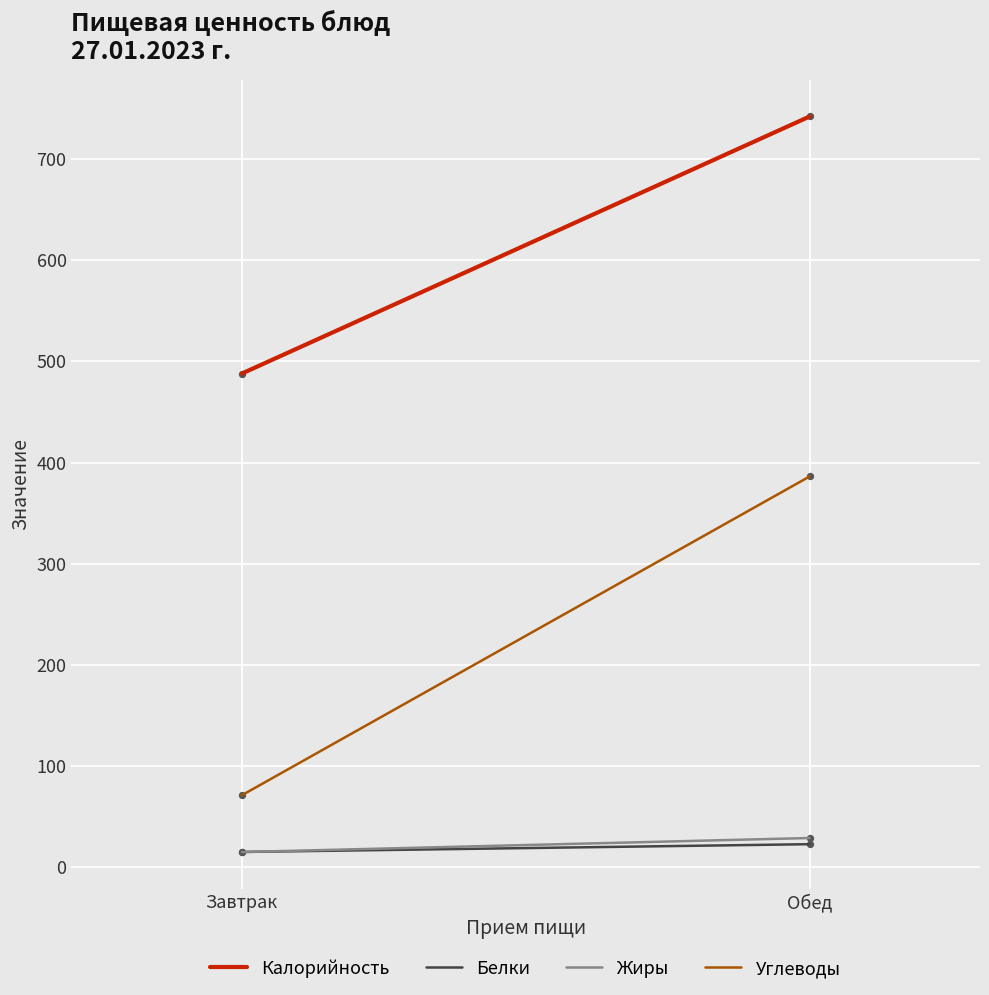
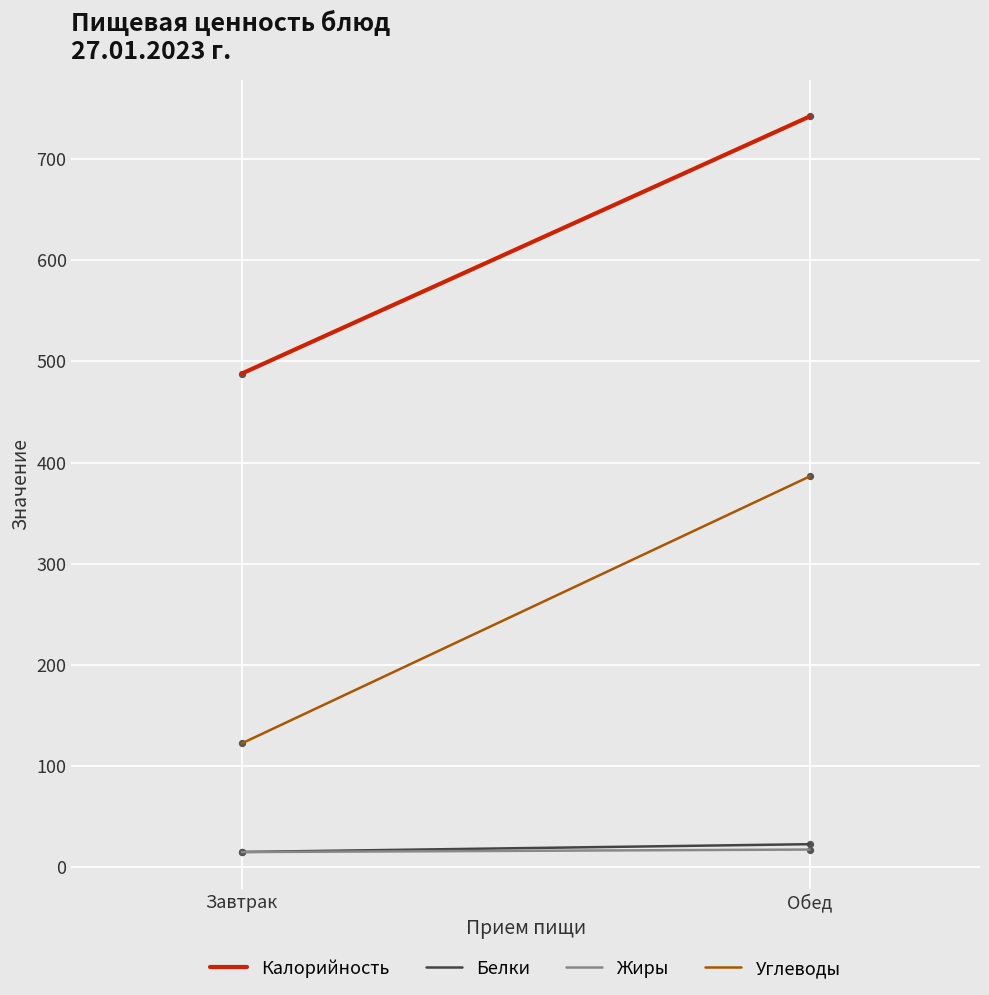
Углеводы, Завтрак: 71 -> 122
Жиры, Обед: 29 -> 18
